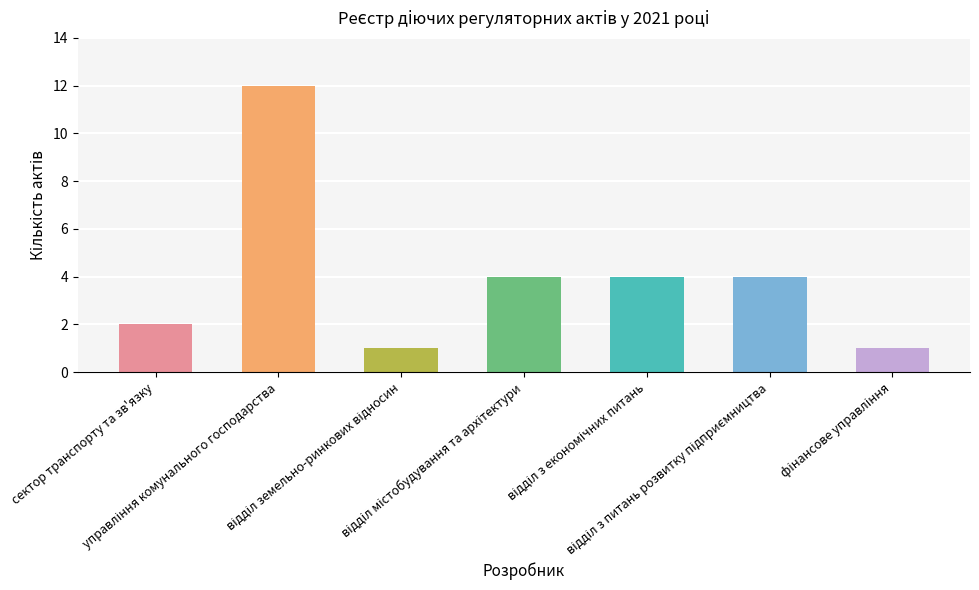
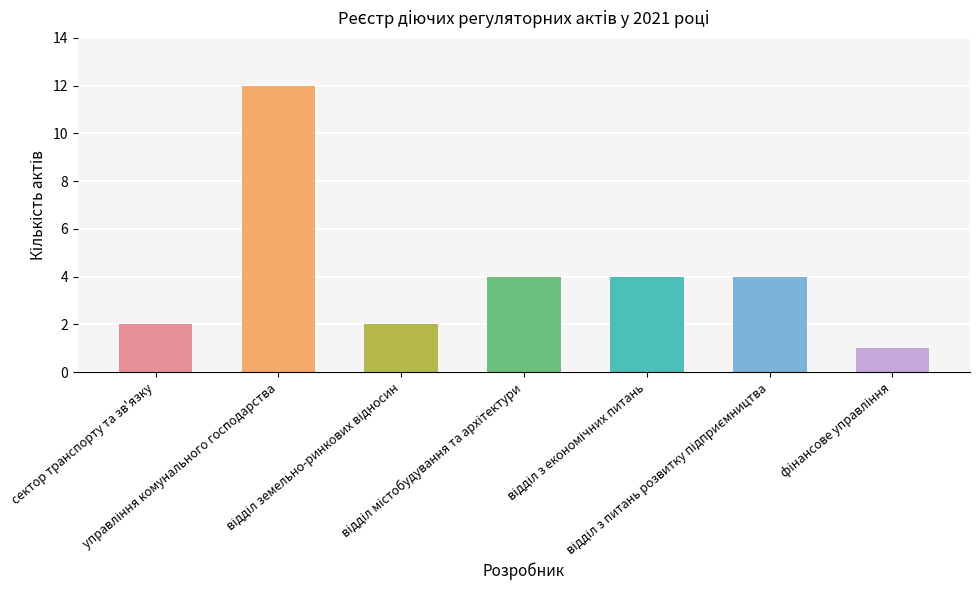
відділ земельно-ринкових відносин: 1 -> 2
